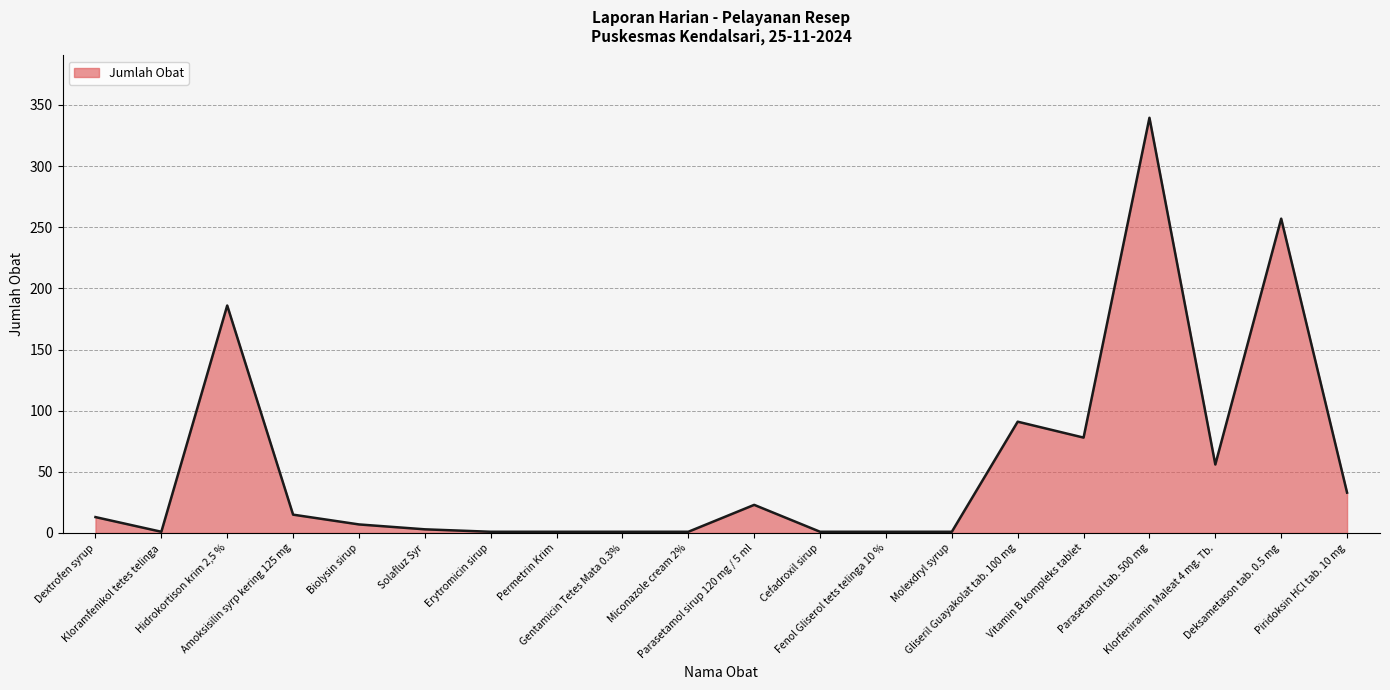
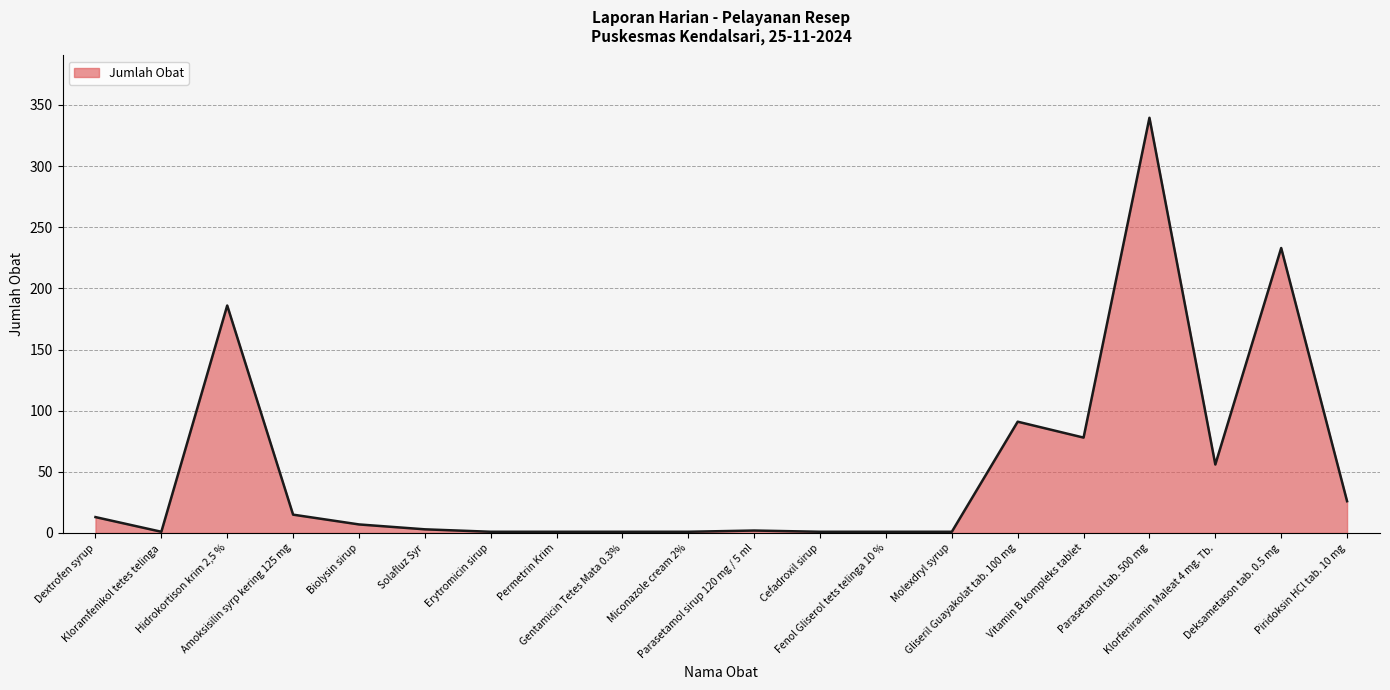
Parasetamol sirup 120 mg / 5 ml: 23 -> 2
Deksametason tab. 0.5 mg: 257 -> 233
Piridoksin HCl tab. 10 mg: 33 -> 26
